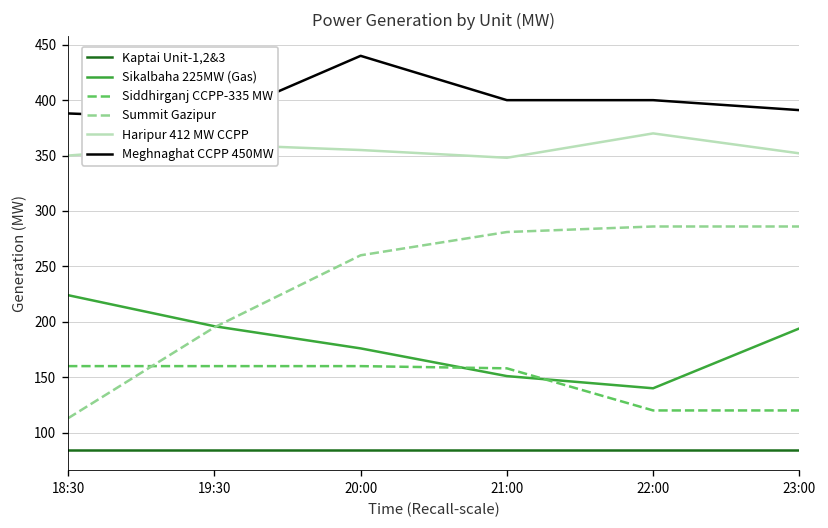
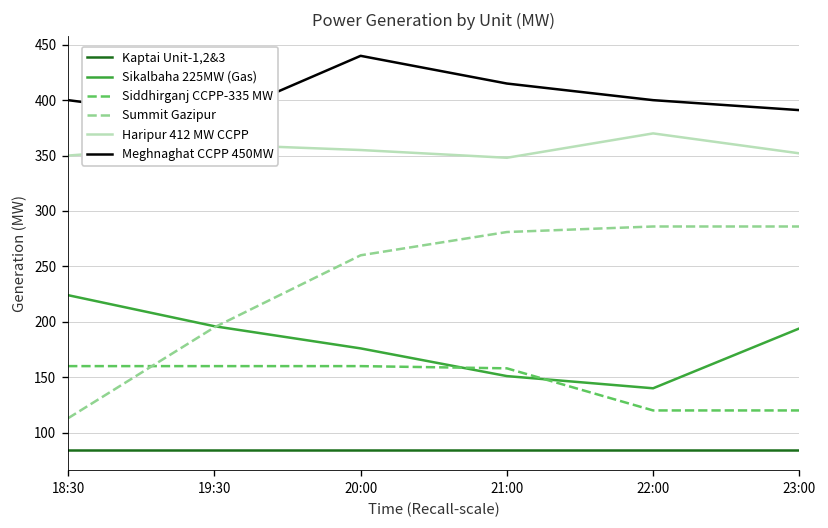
Meghnaghat CCPP 450MW, 18:30: 390 -> 400
Meghnaghat CCPP 450MW, 21:00: 400 -> 420
